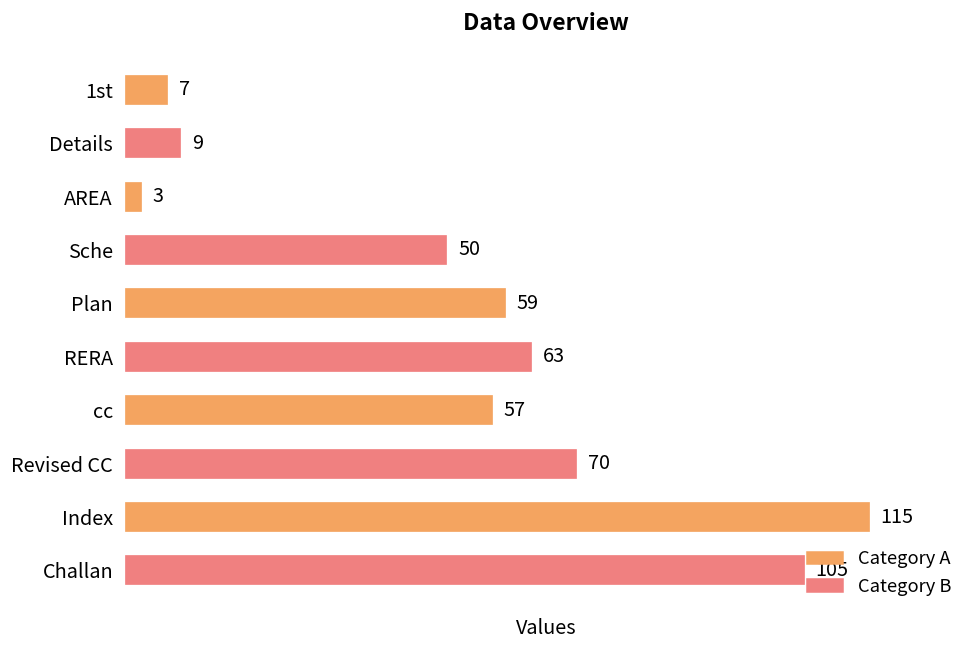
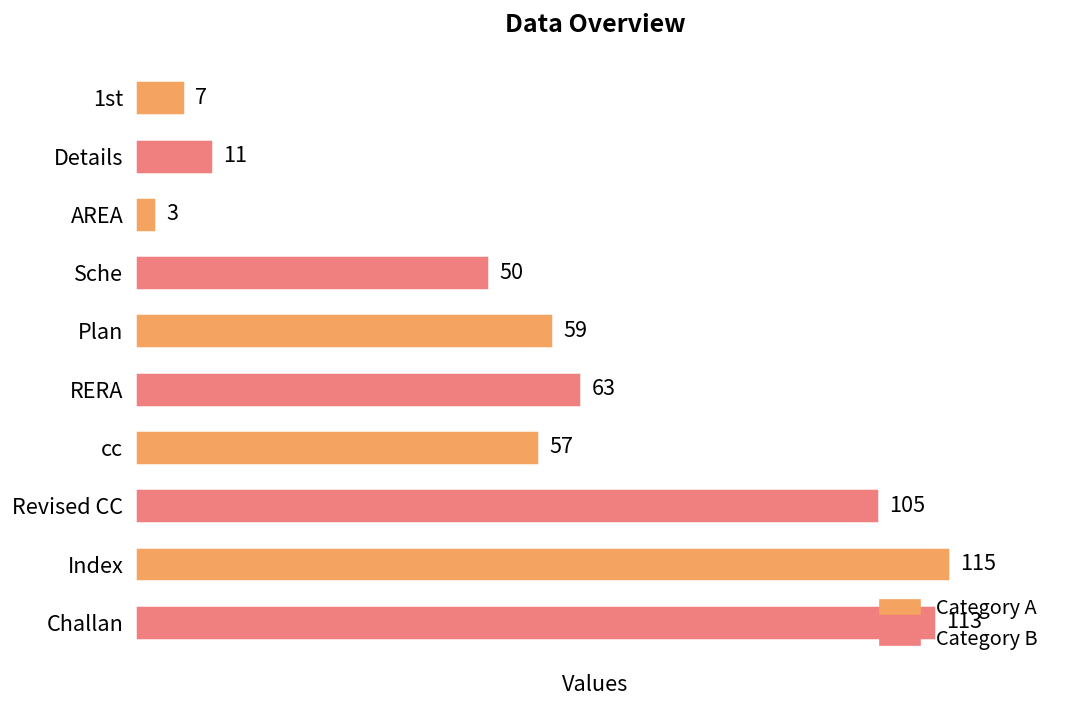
Details: 9 -> 11
Revised CC: 70 -> 105
Challan: 105 -> 113
